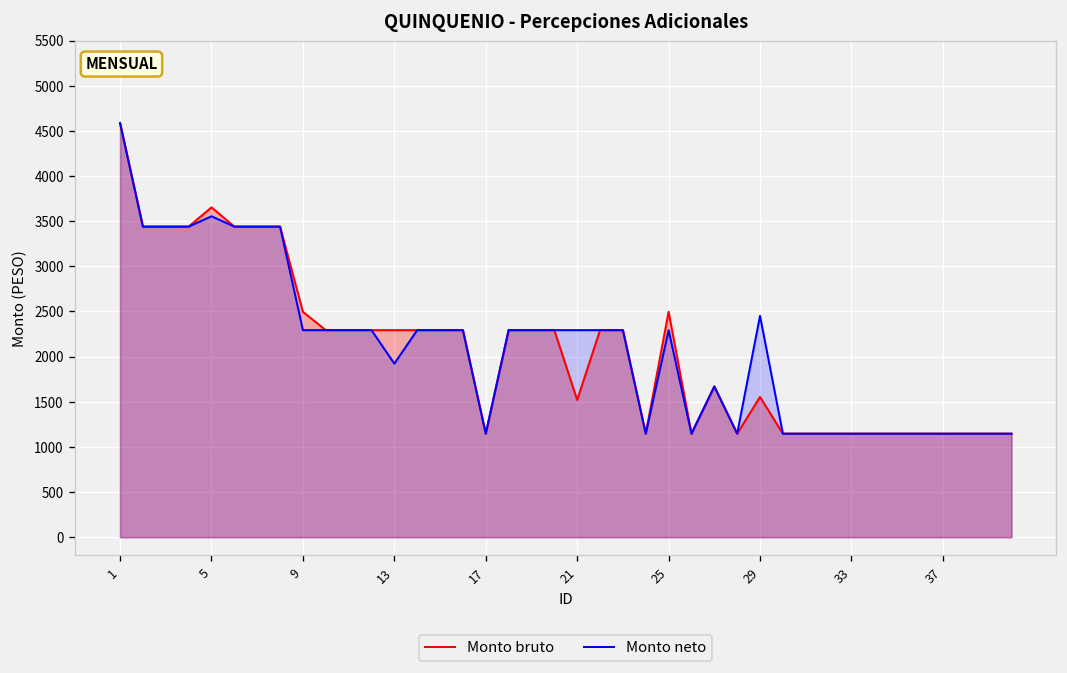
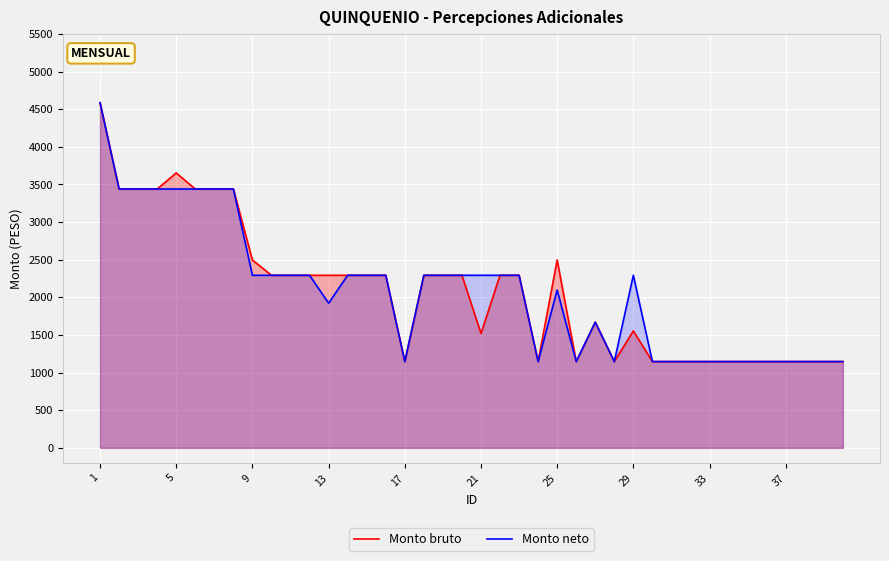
Monto neto, 5: 3600 -> 3400
Monto neto, 25: 2300 -> 2100
Monto neto, 29: 2500 -> 2300
